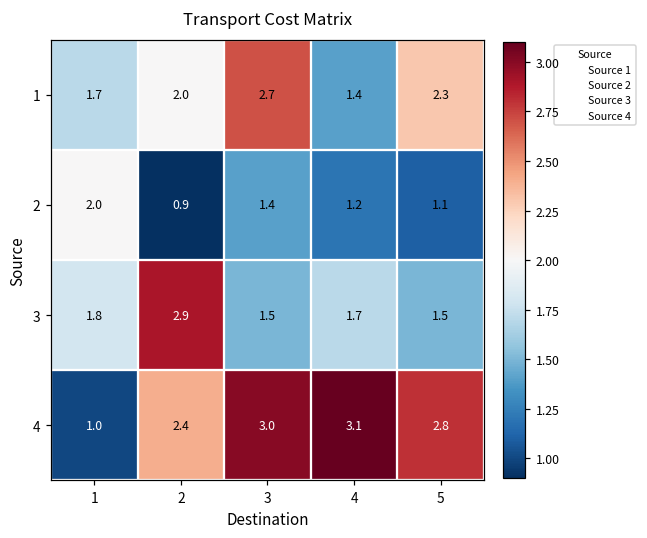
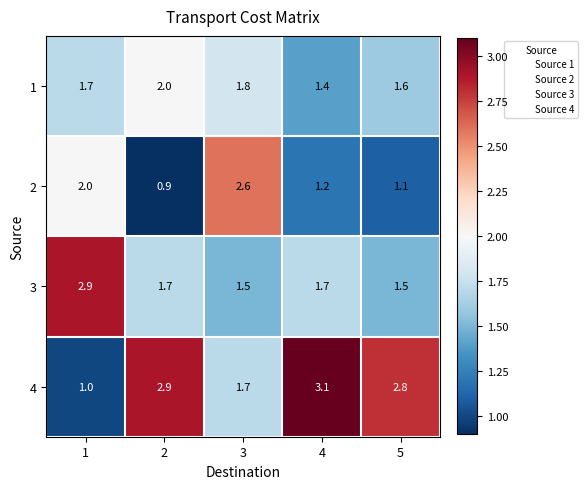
1, 3: 2.7 -> 1.8
1, 5: 2.3 -> 1.6
2, 3: 1.4 -> 2.6
3, 1: 1.8 -> 2.9
3, 2: 2.9 -> 1.7
4, 2: 2.4 -> 2.9
4, 3: 3.0 -> 1.7
